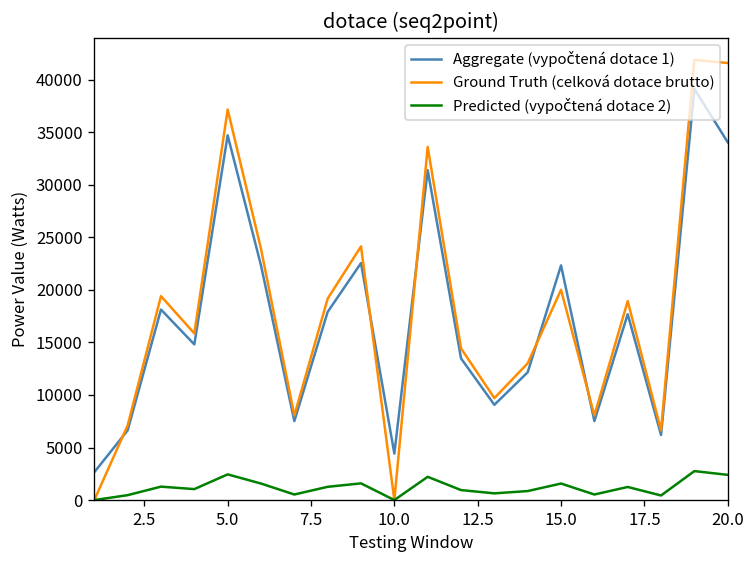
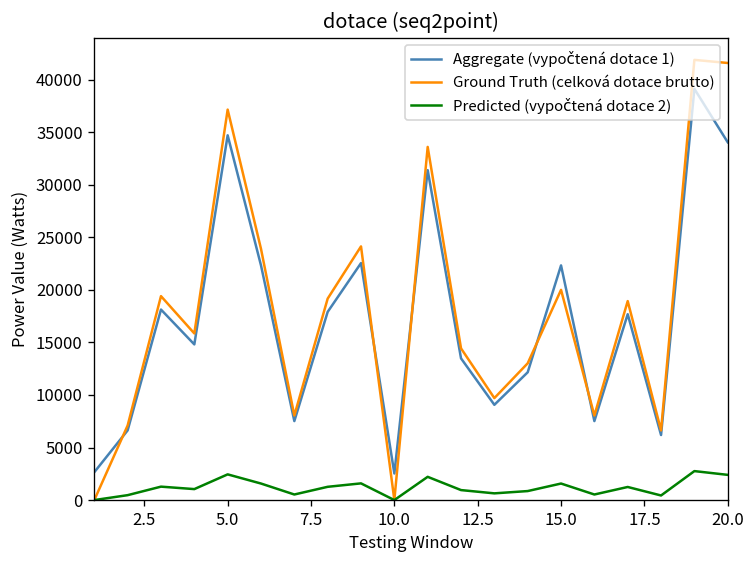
Aggregate (vypočtená dotace 1), 10.0: 4000 -> 3000
